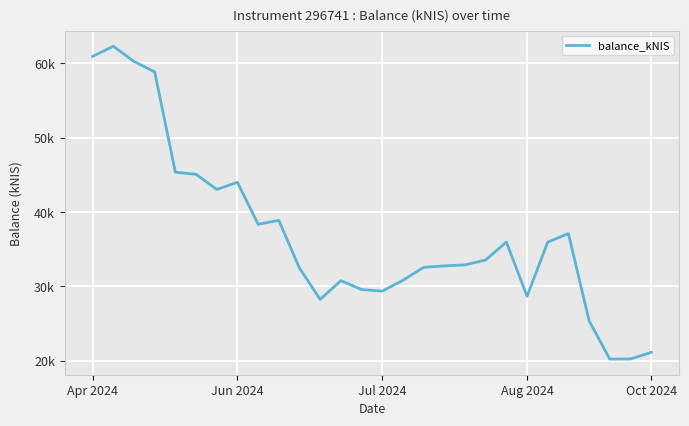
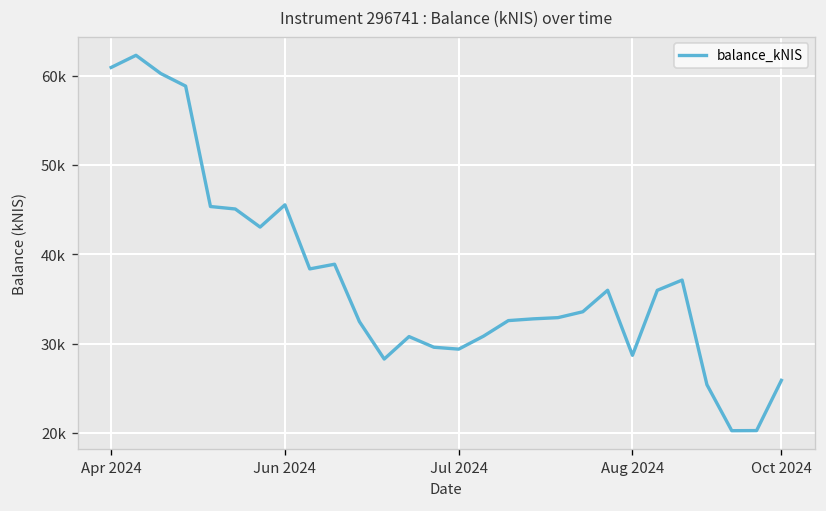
Jun 2024: 44000 -> 46000
Oct 2024: 21000 -> 26000
